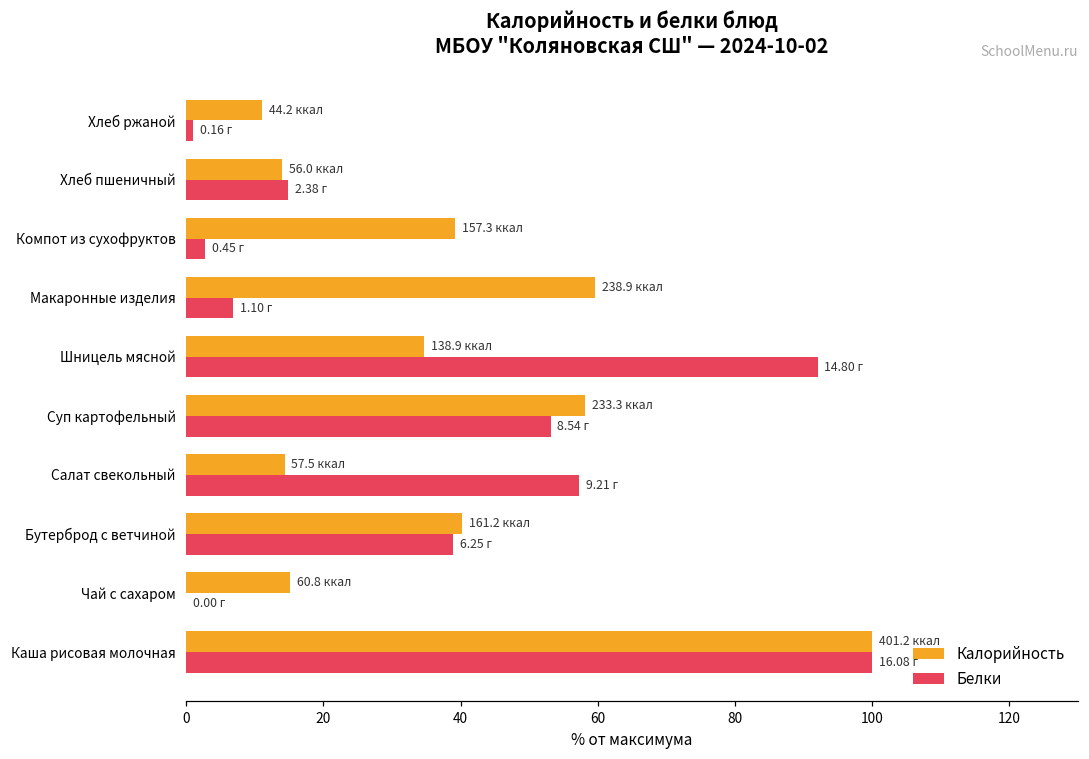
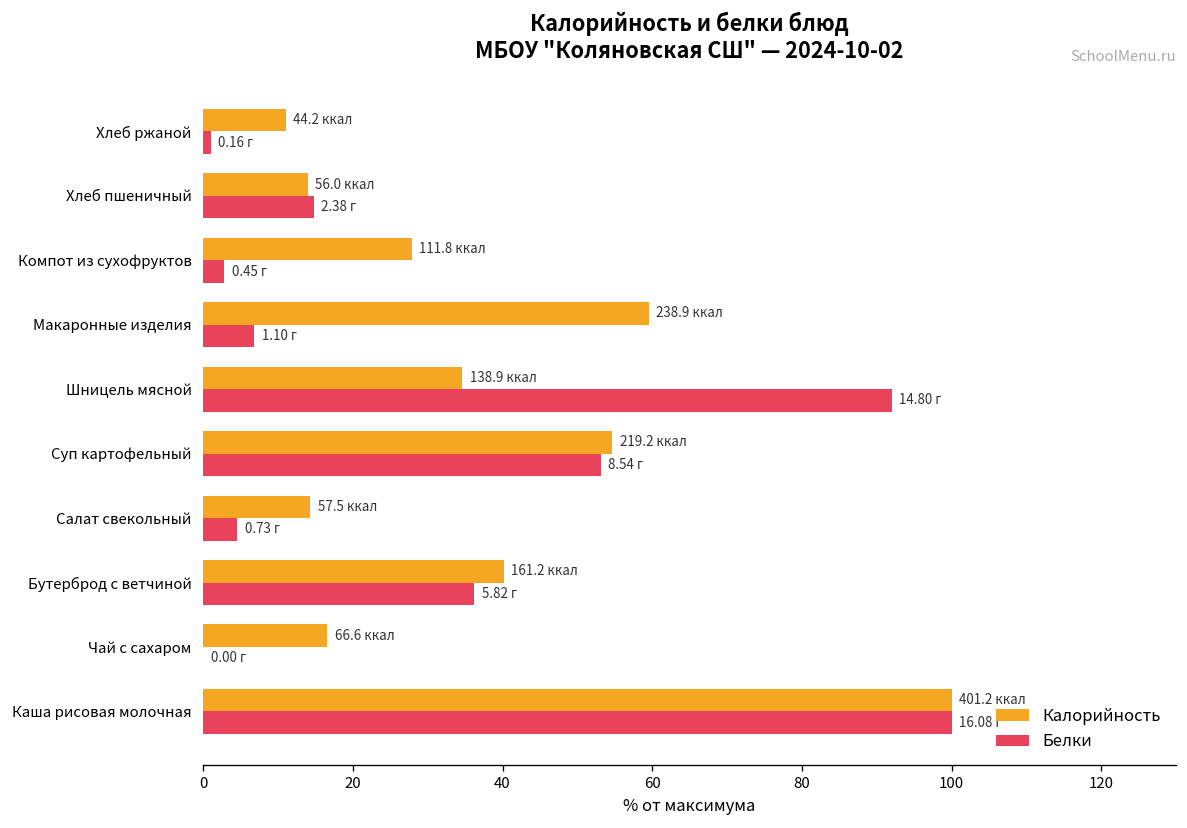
Калорийность, Компот из сухофруктов: 157.3 -> 111.8
Калорийность, Суп картофельный: 233.3 -> 219.2
Белки, Салат свекольный: 9.21 -> 0.73
Белки, Бутерброд с ветчиной: 6.25 -> 5.82
Калорийность, Чай с сахаром: 60.8 -> 66.6
